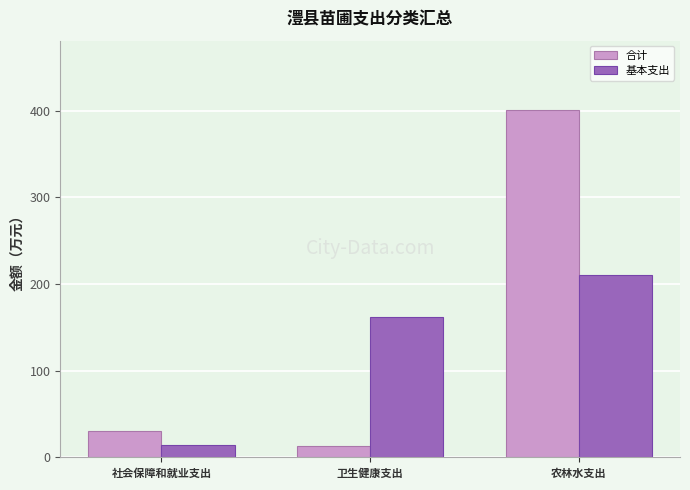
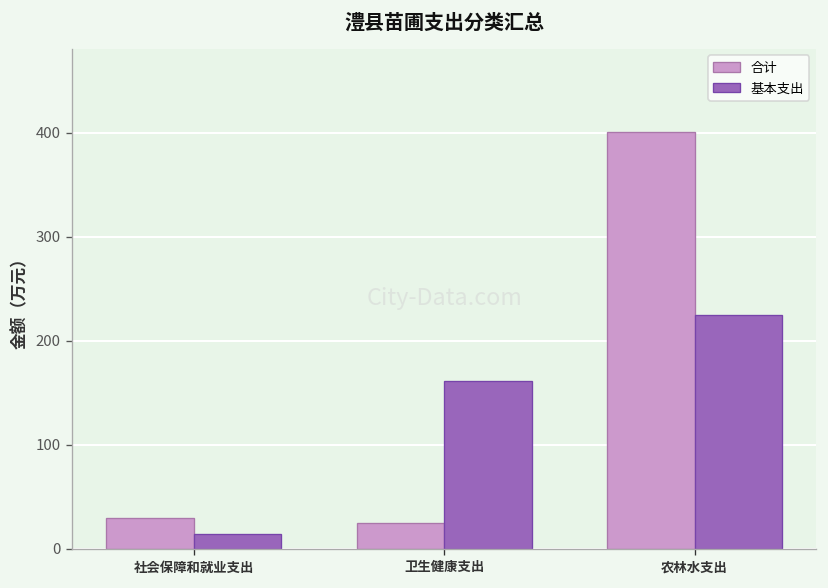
合计, 卫生健康支出: 10 -> 20
基本支出, 农林水支出: 210 -> 220
